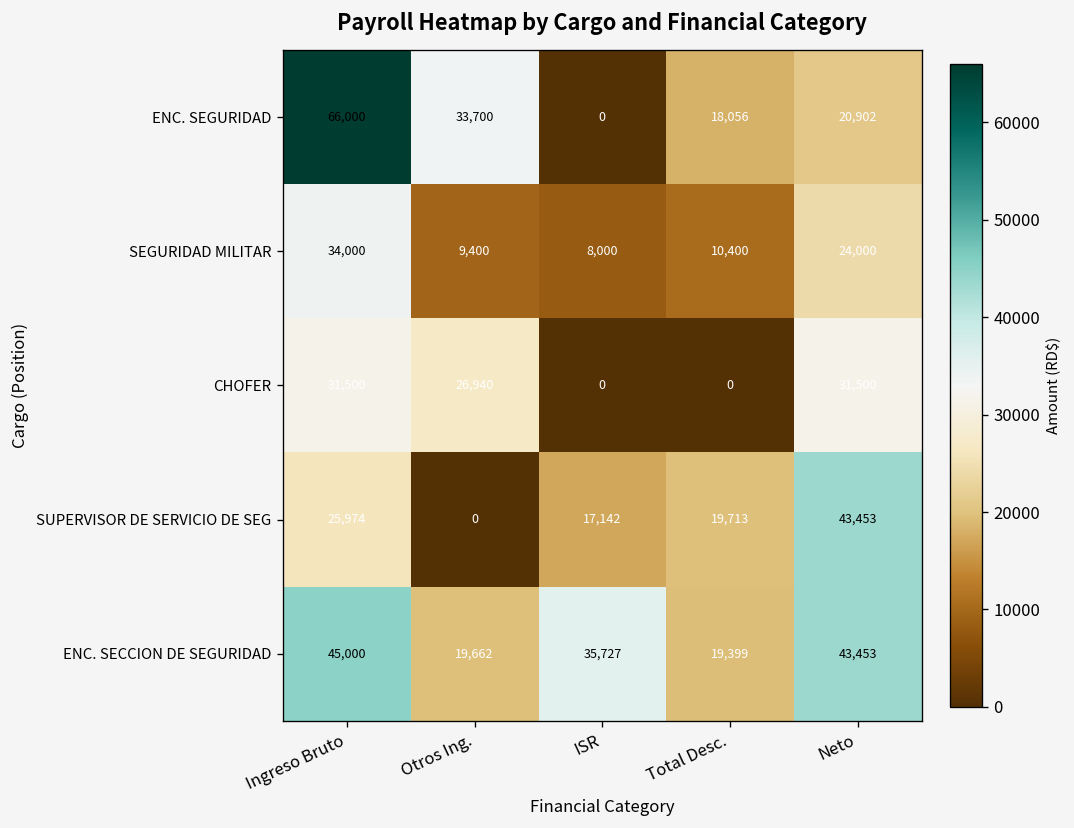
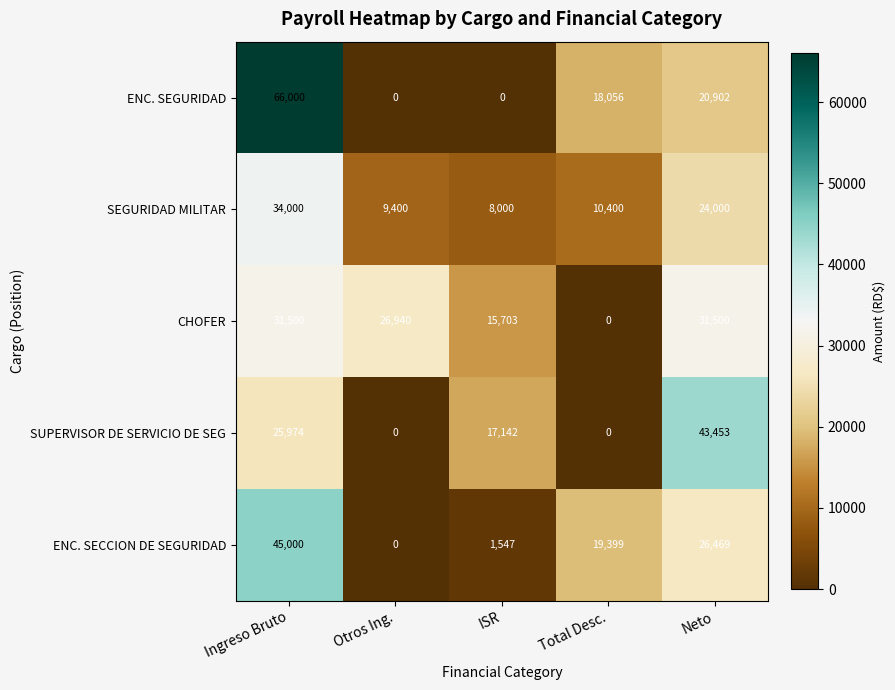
ENC. SEGURIDAD, Otros Ing.: 33,700 -> 0
CHOFER, ISR: 0 -> 15,703
SUPERVISOR DE SERVICIO DE SEG, Total Desc.: 19,713 -> 0
ENC. SECCION DE SEGURIDAD, Otros Ing.: 19,662 -> 0
ENC. SECCION DE SEGURIDAD, ISR: 35,727 -> 1,547
ENC. SECCION DE SEGURIDAD, Neto: 43,453 -> 26,469
